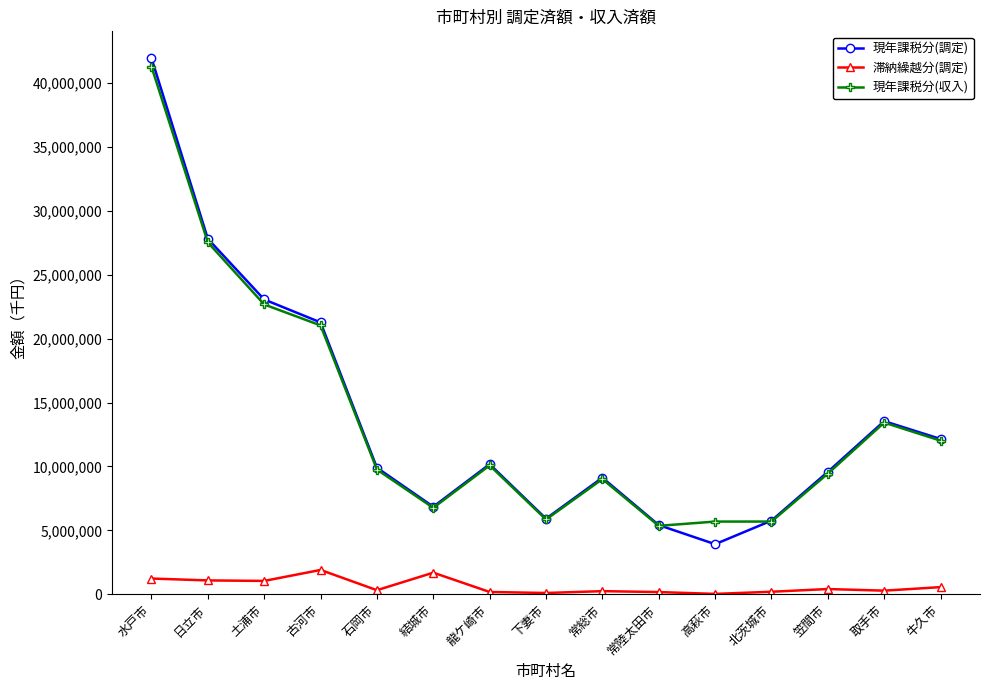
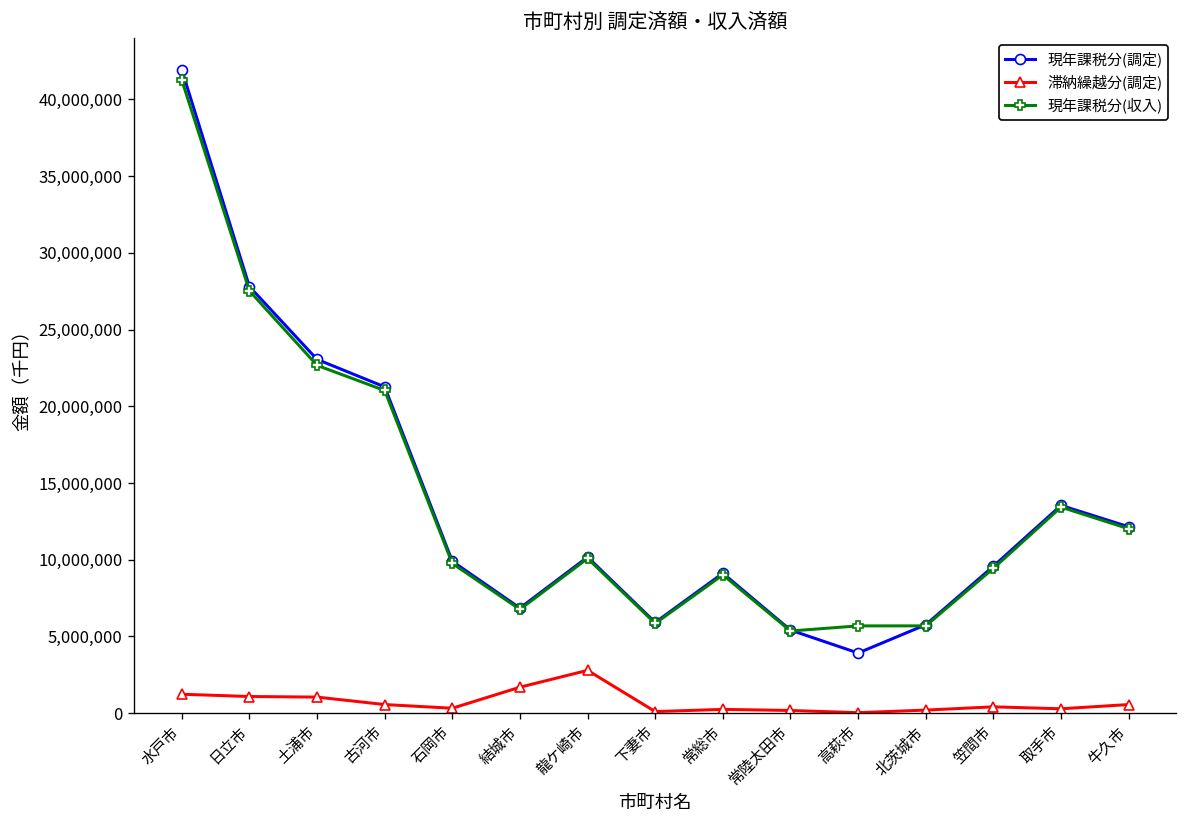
滞納繰越分(調定), 古河市: 1,900,000 -> 600,000
滞納繰越分(調定), 龍ケ崎市: 200,000 -> 2,800,000
